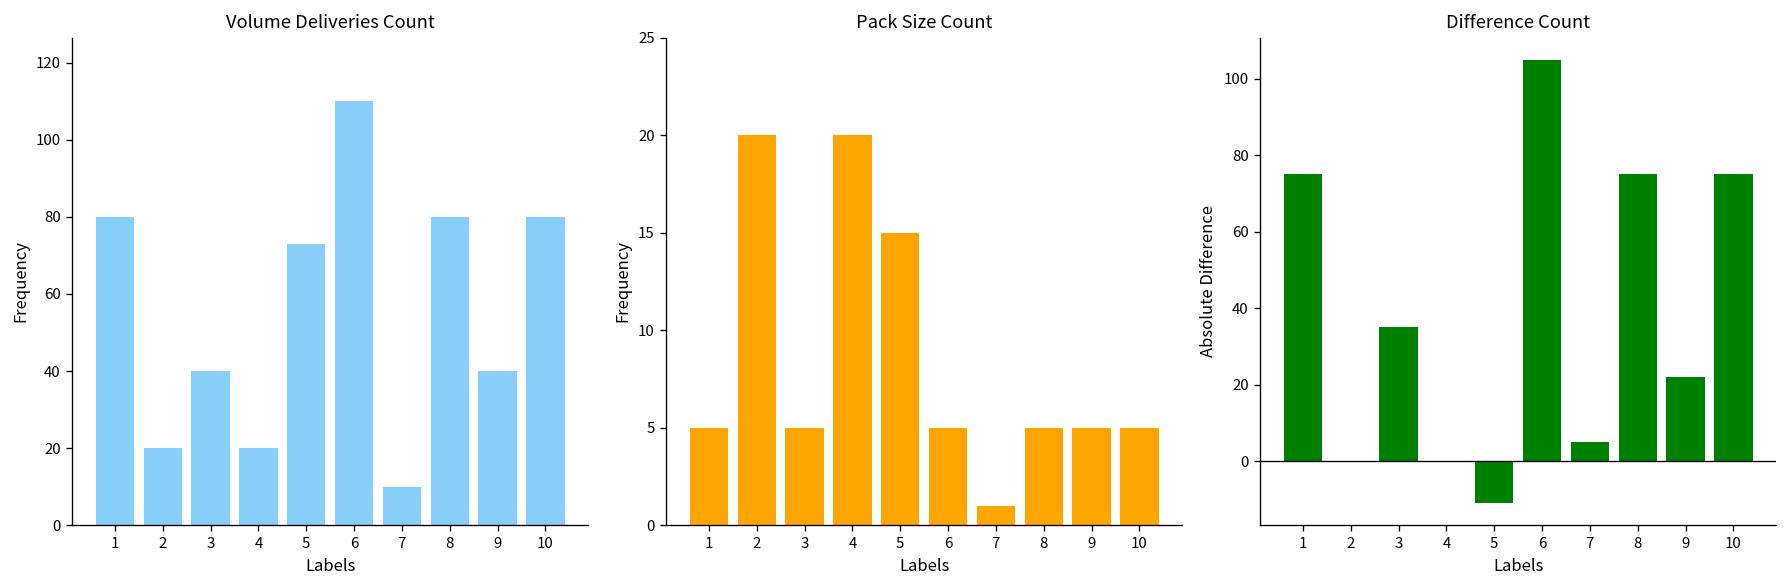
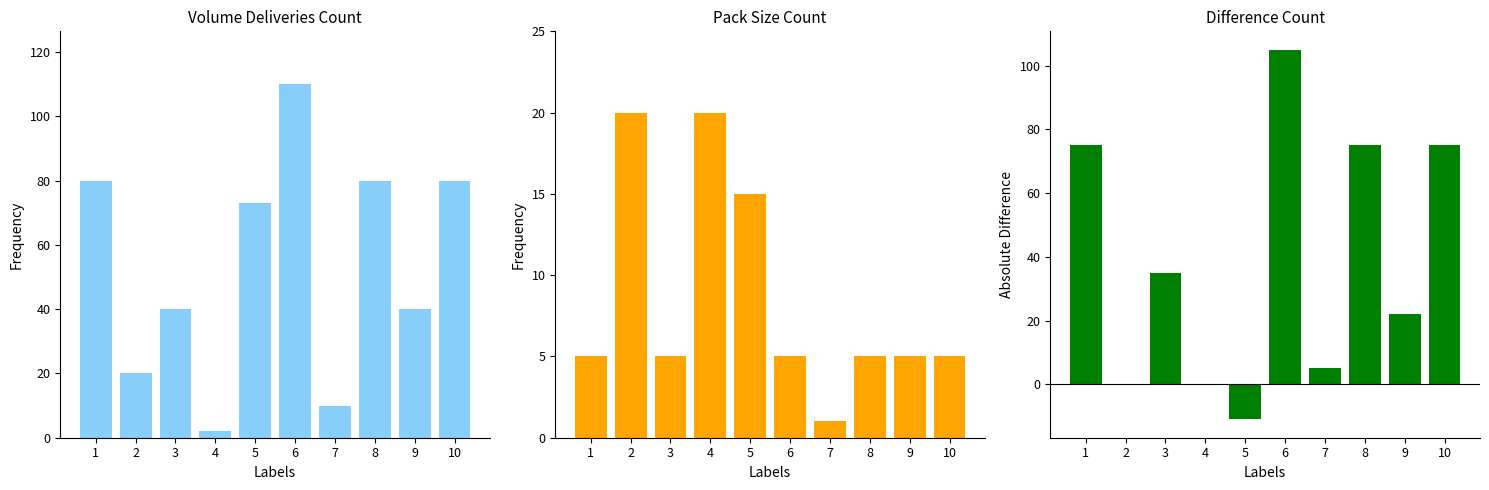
Volume Deliveries Count, 4: 20 -> 2
